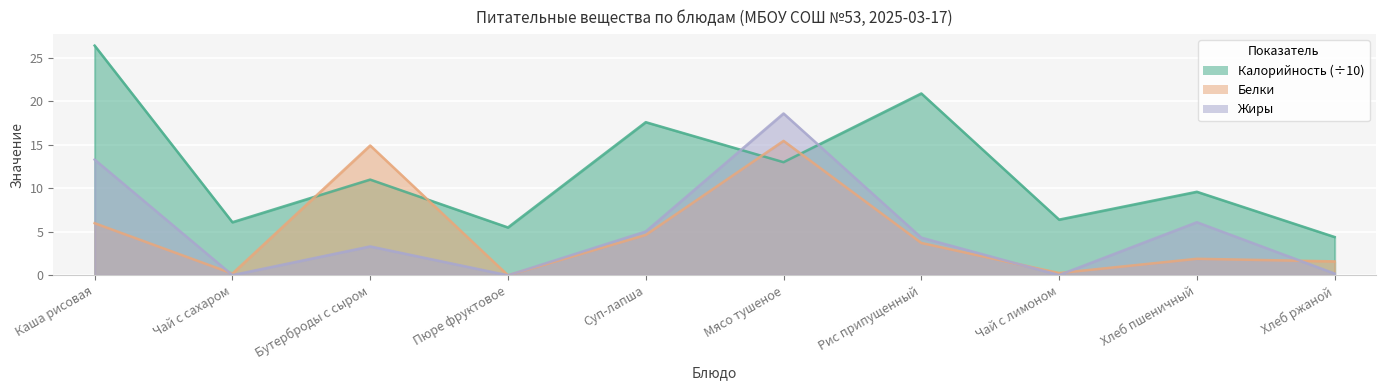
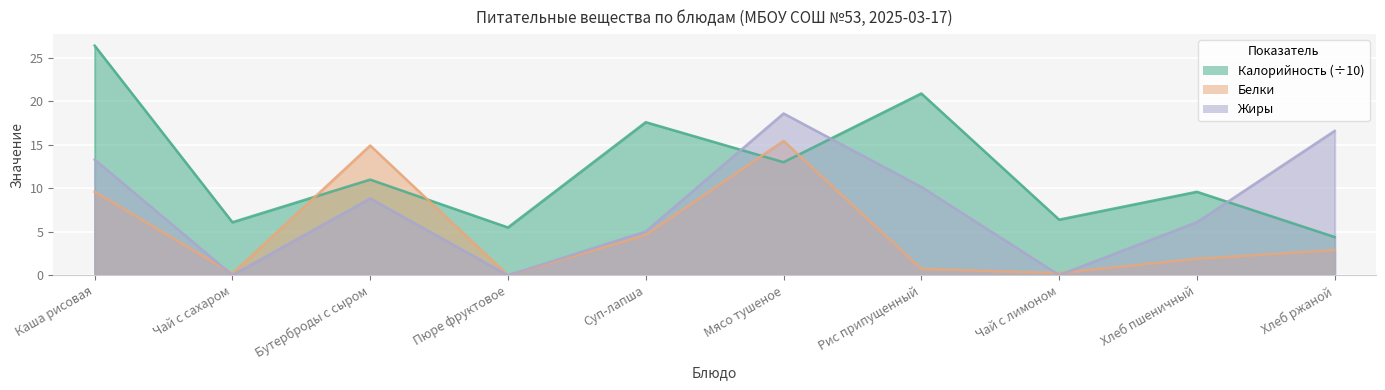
Белки, Каша рисовая: 6 -> 10
Жиры, Бутерброды с сыром: 3 -> 9
Белки, Рис припущенный: 4 -> 1
Жиры, Рис припущенный: 4 -> 10
Белки, Хлеб ржаной: 2 -> 3
Жиры, Хлеб ржаной: 0 -> 17
